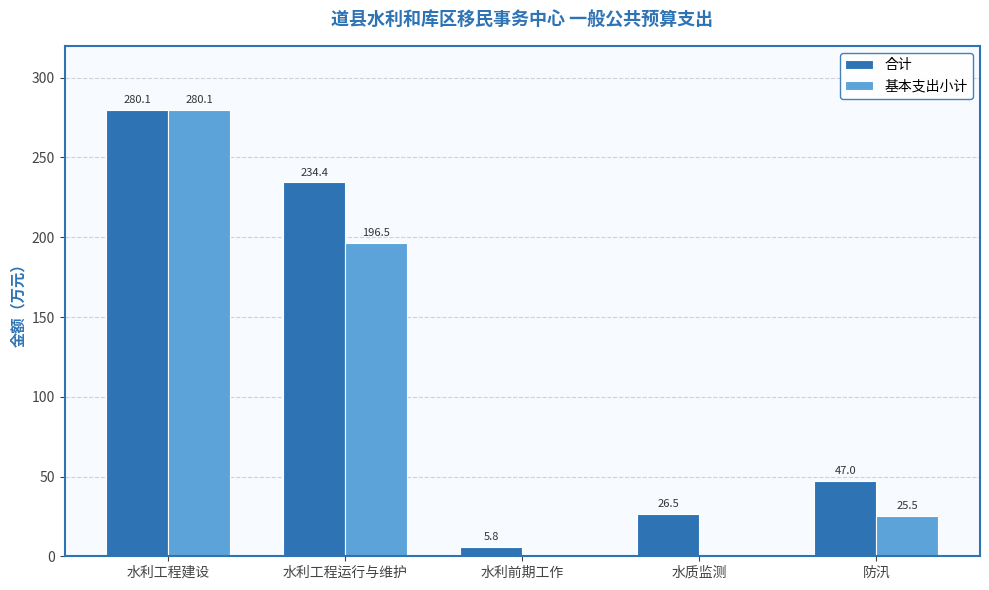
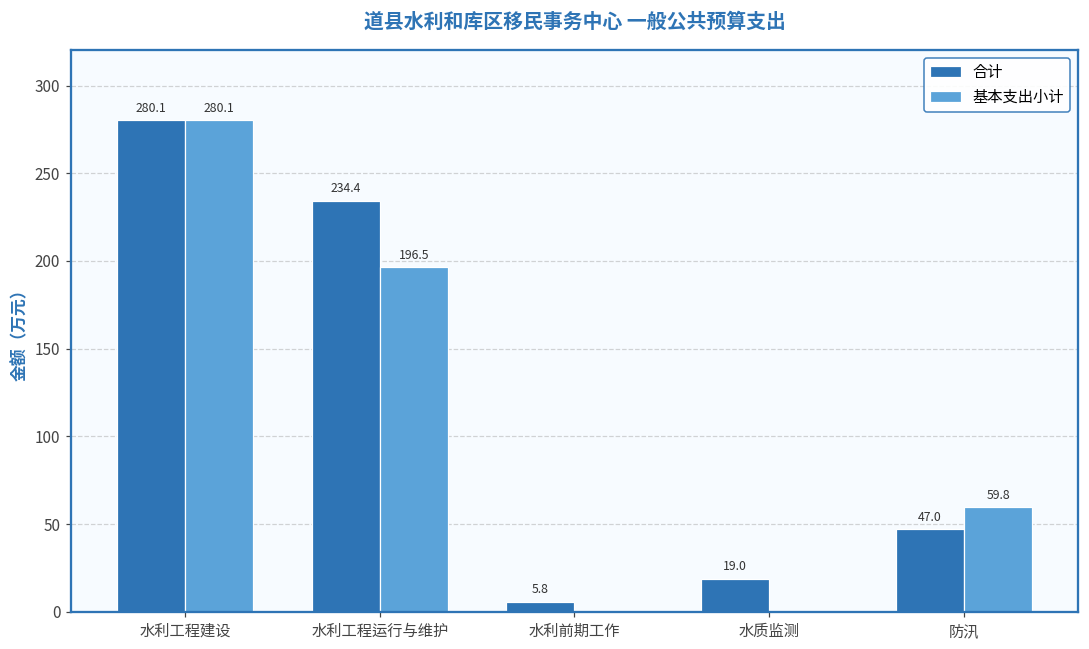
合计, 水质监测: 26.5 -> 19.0
基本支出小计, 防汛: 25.5 -> 59.8
